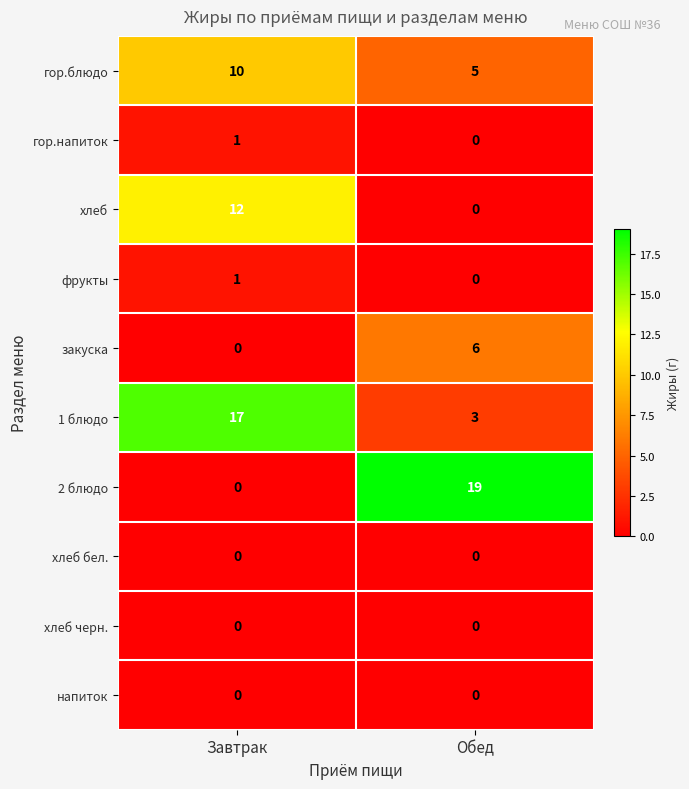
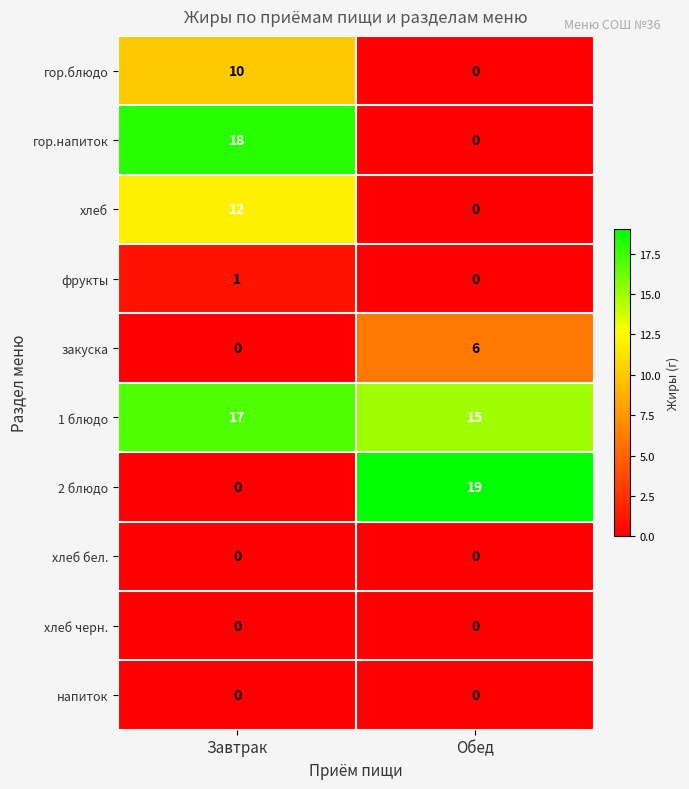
гор.блюдо, Обед: 5 -> 0
гор.напиток, Завтрак: 1 -> 18
1 блюдо, Обед: 3 -> 15
